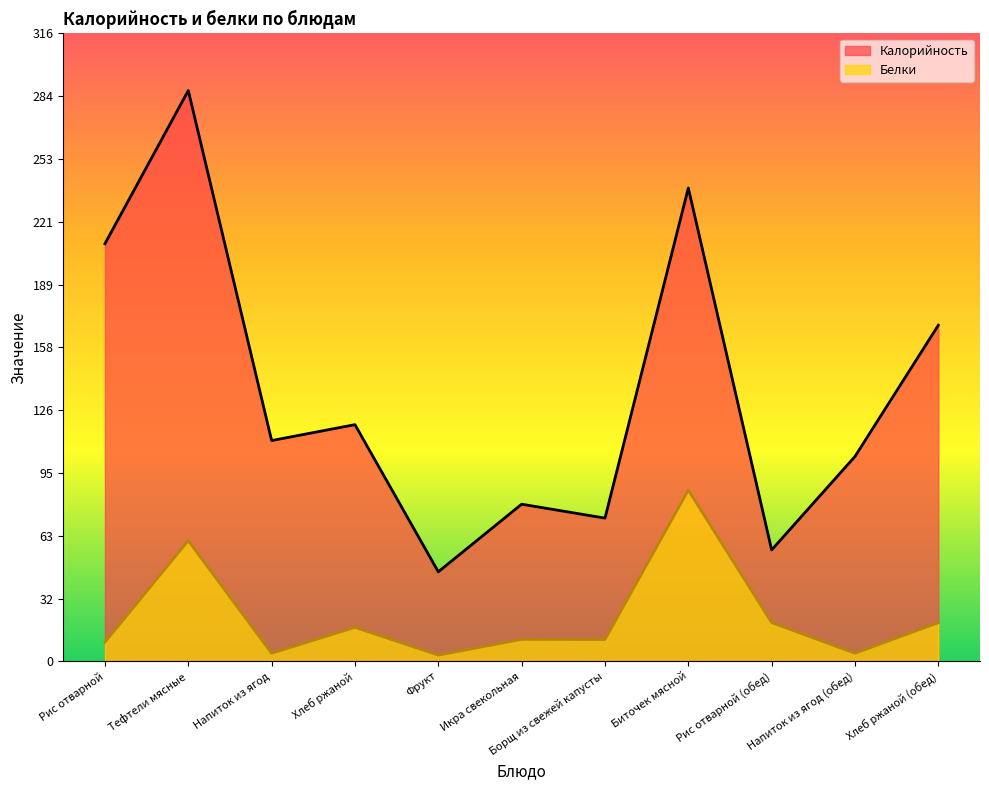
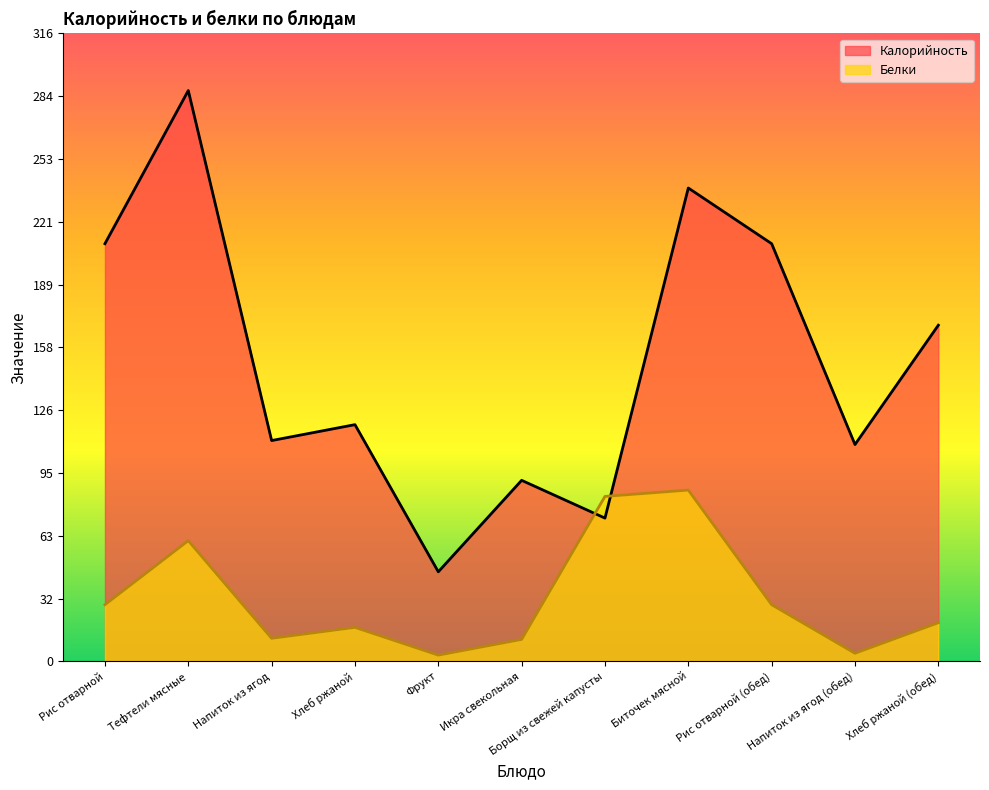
Белки, Рис отварной: 10 -> 28
Белки, Напиток из ягод: 4 -> 12
Калорийность, Икра свекольная: 79 -> 91
Белки, Борщ из свежей капусты: 11 -> 83
Калорийность, Рис отварной (обед): 56 -> 210
Белки, Рис отварной (обед): 19 -> 28
Калорийность, Напиток из ягод (обед): 103 -> 109
